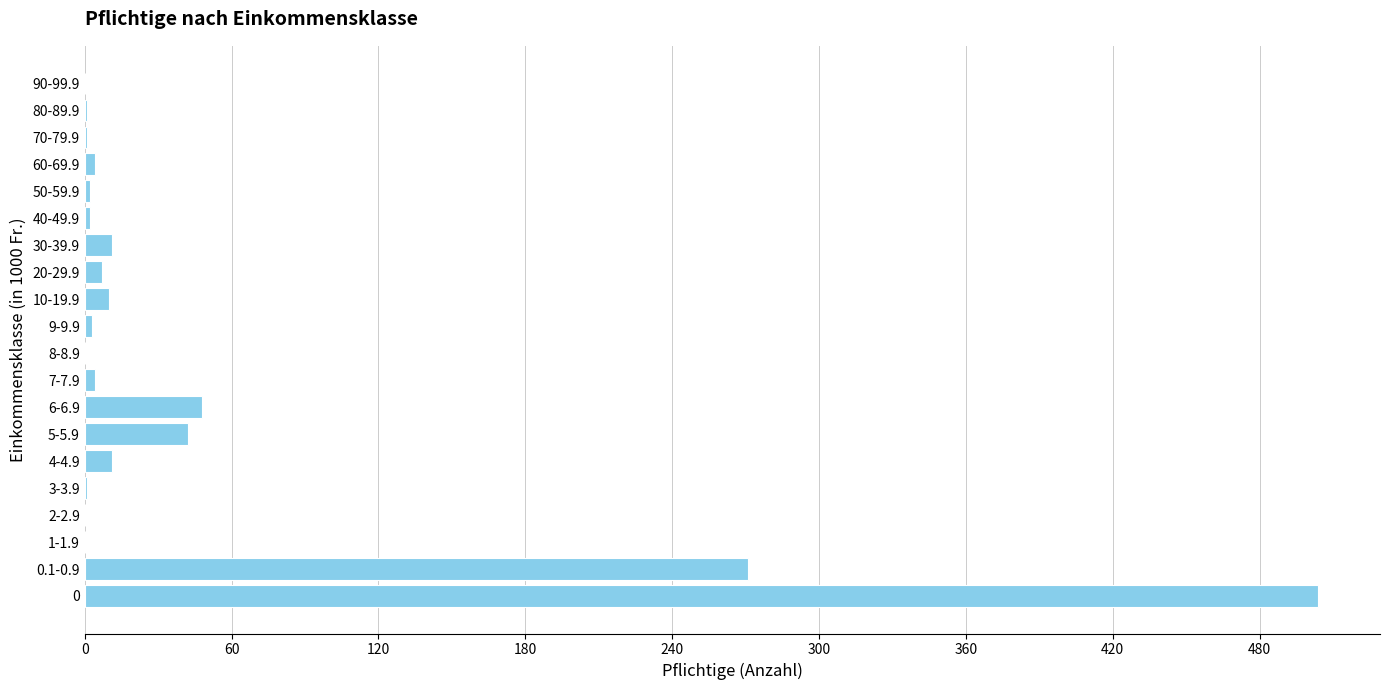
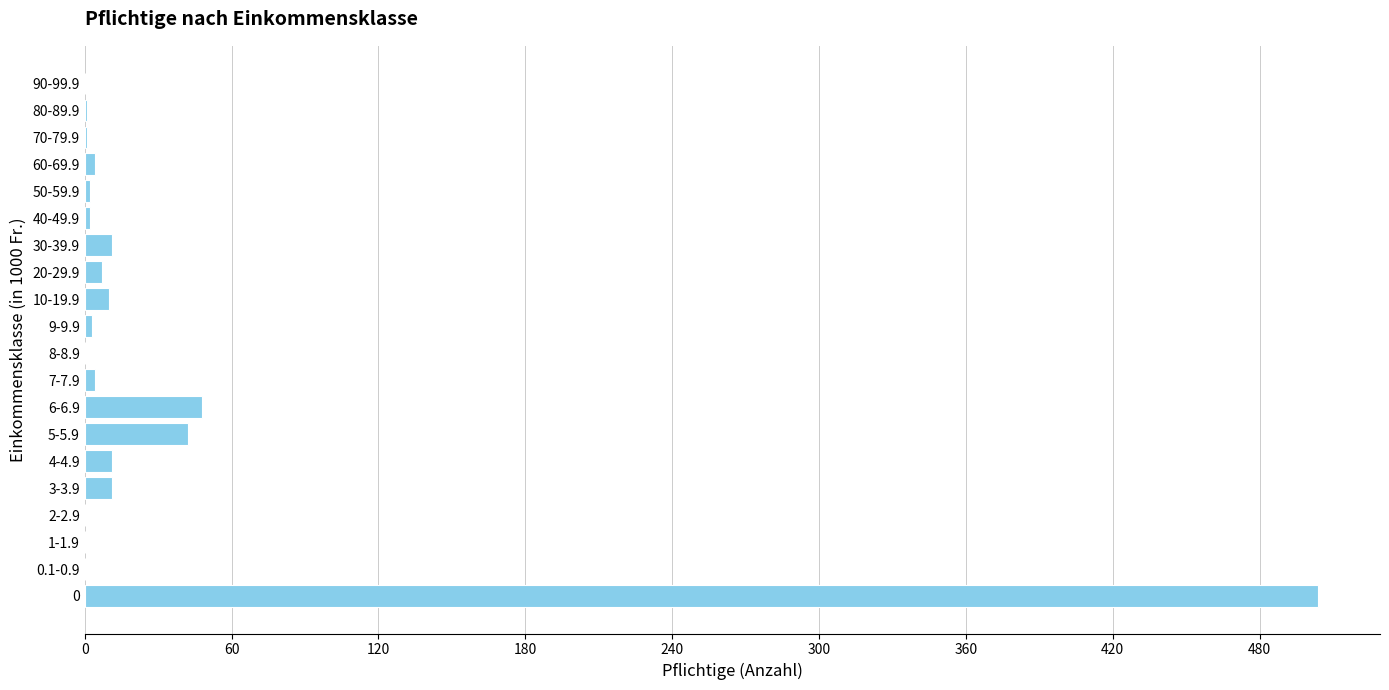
3-3.9: 1 -> 11
0.1-0.9: 271 -> 0
